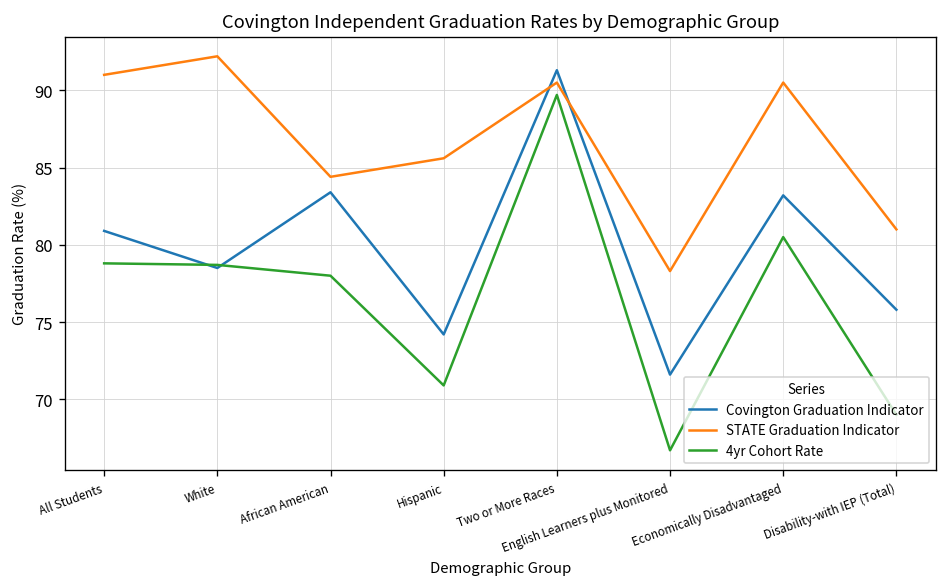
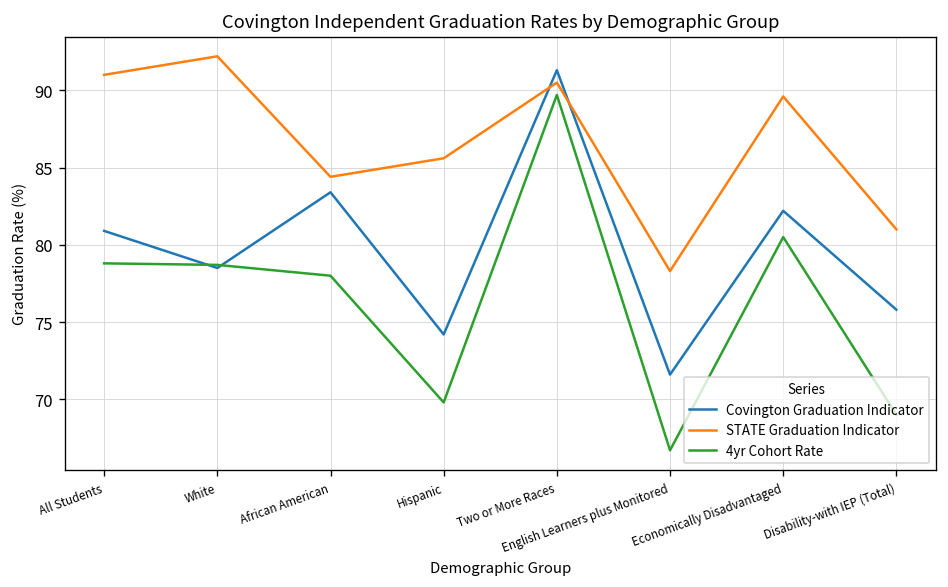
4yr Cohort Rate, Hispanic: 70.9 -> 69.8
Covington Graduation Indicator, Economically Disadvantaged: 83.2 -> 82.2
STATE Graduation Indicator, Economically Disadvantaged: 90.5 -> 89.6
